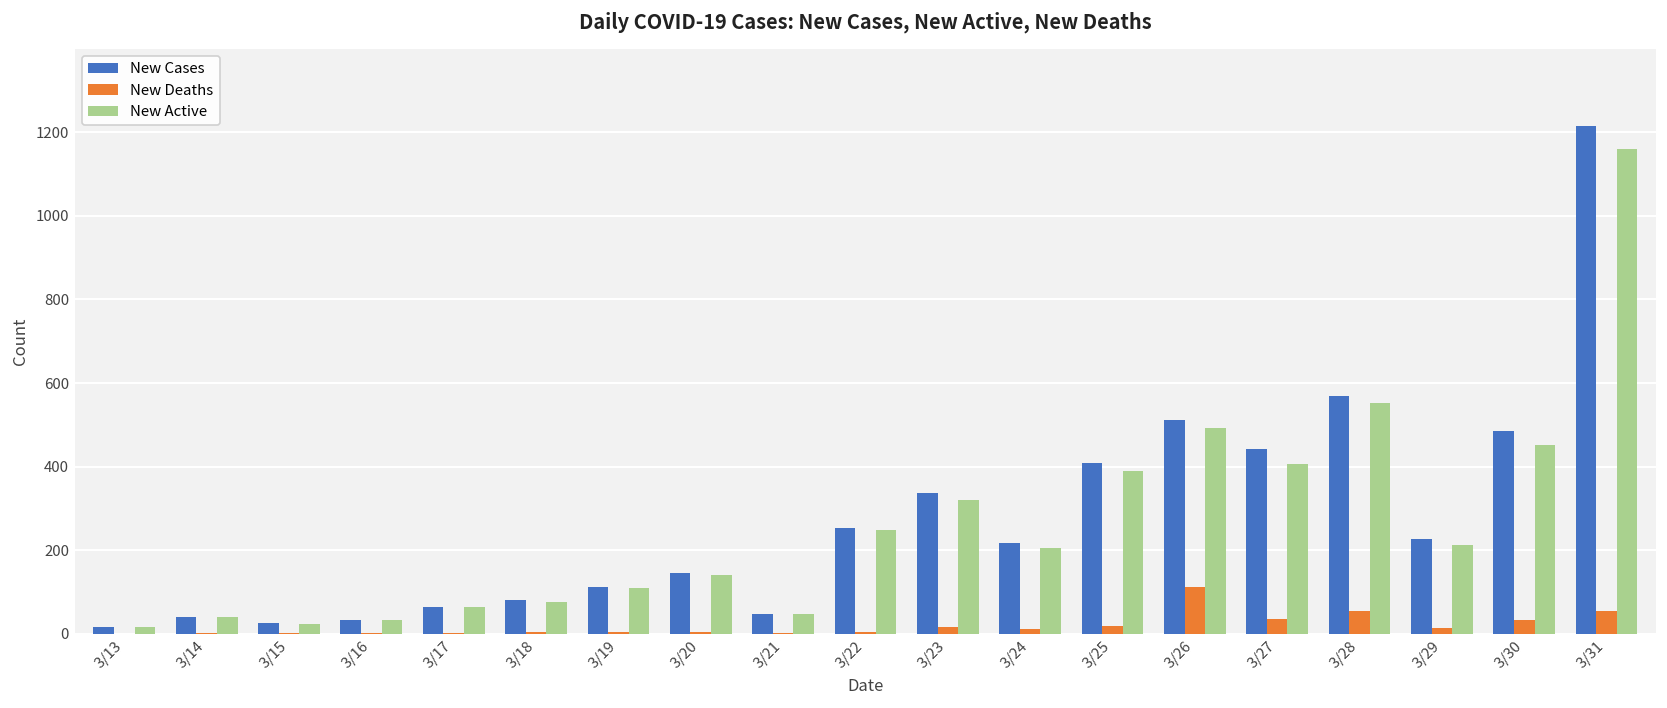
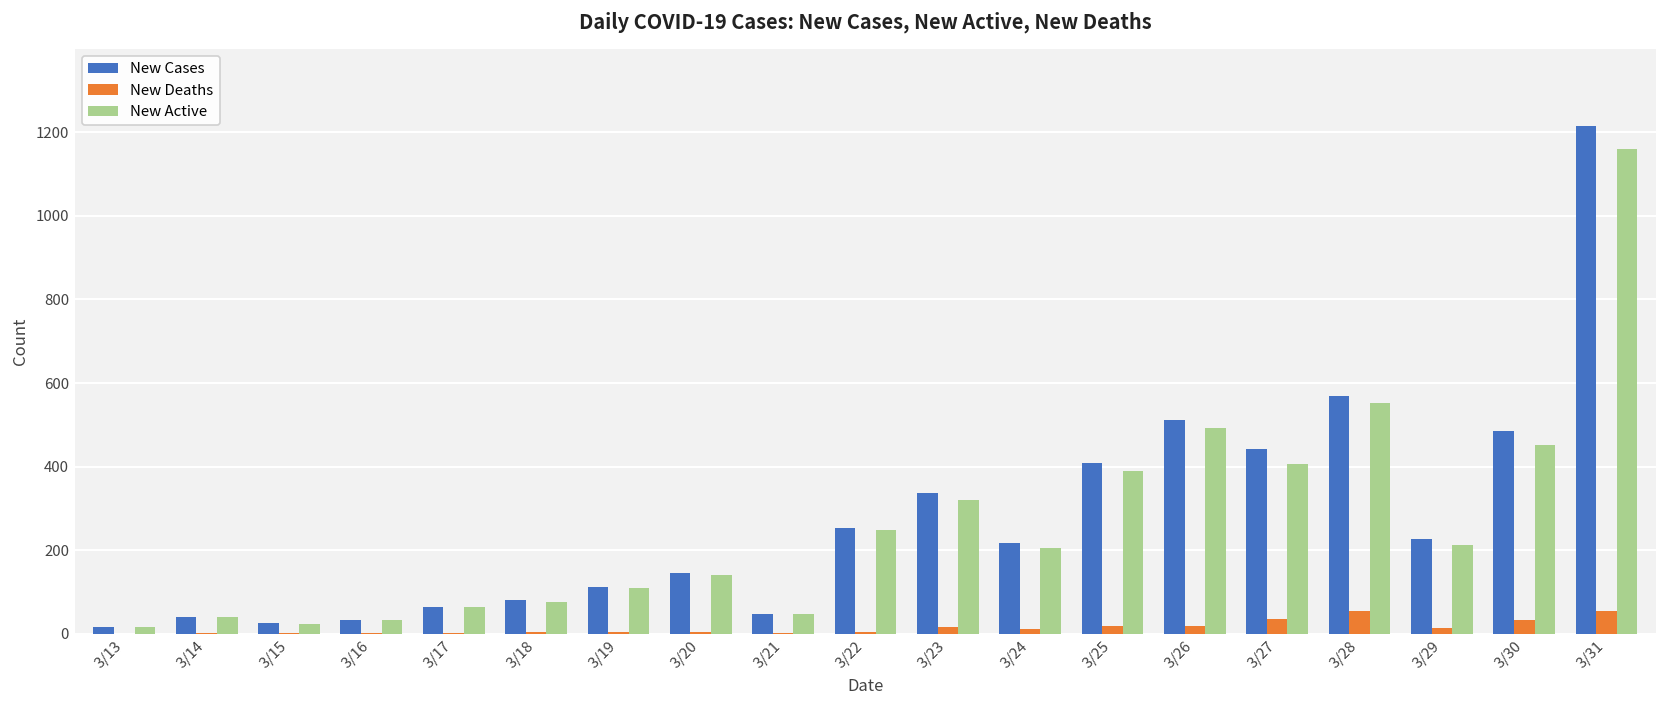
New Deaths, 3/26: 110 -> 20
